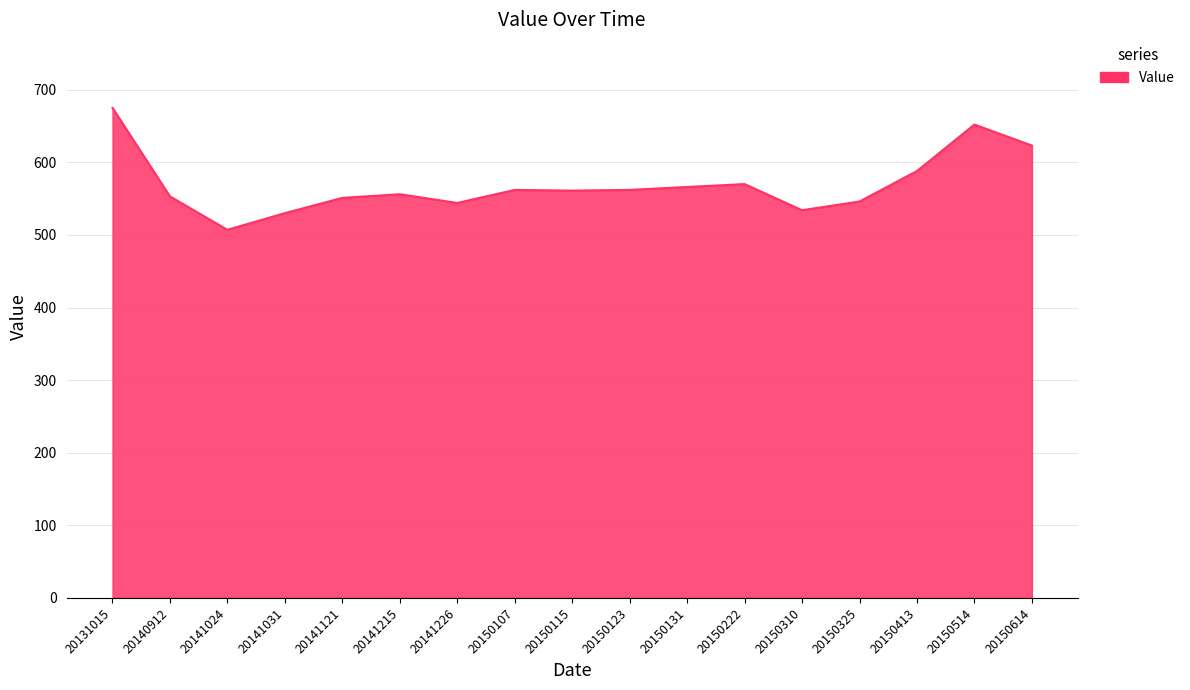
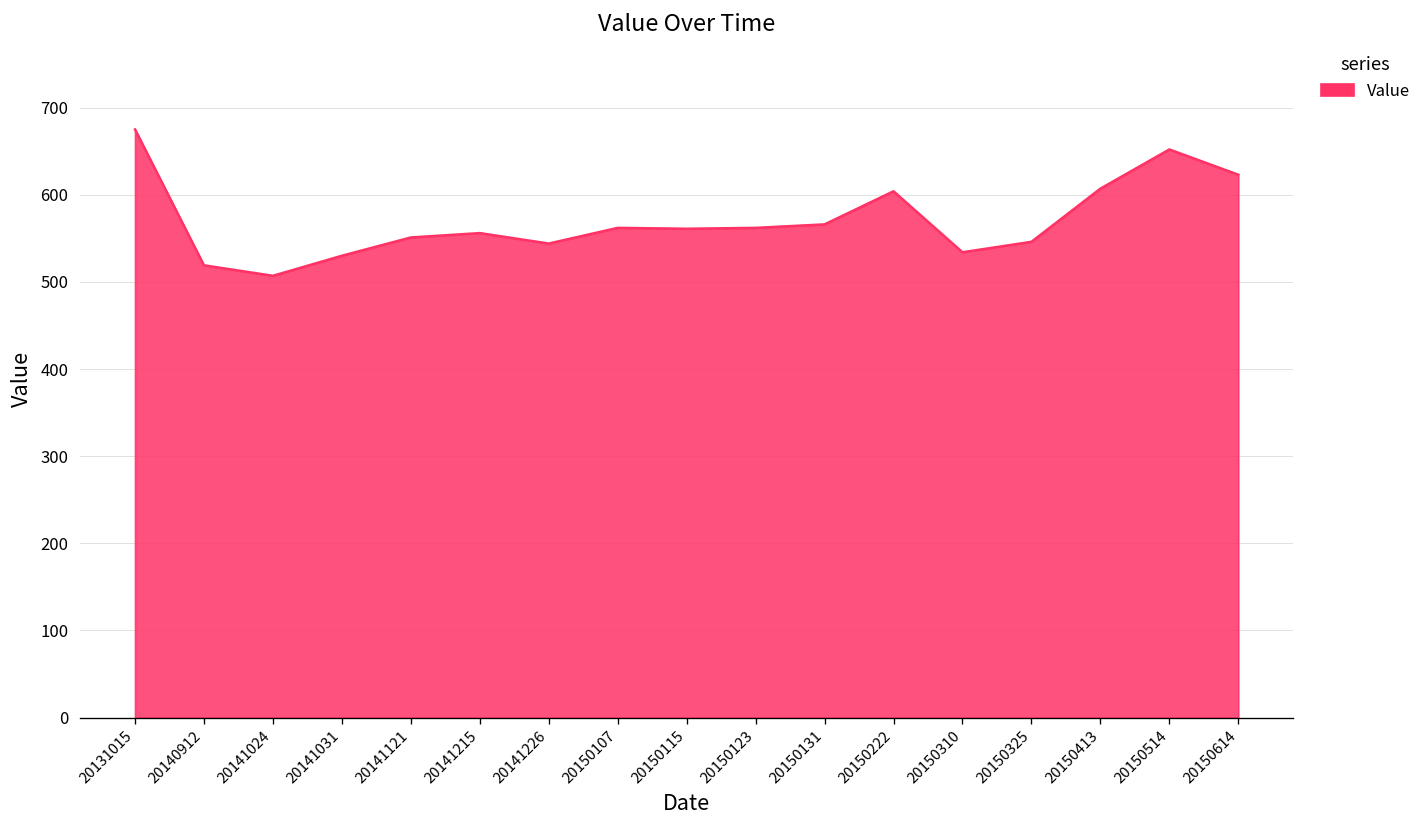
20140912: 550 -> 520
20150222: 570 -> 600
20150413: 590 -> 610
